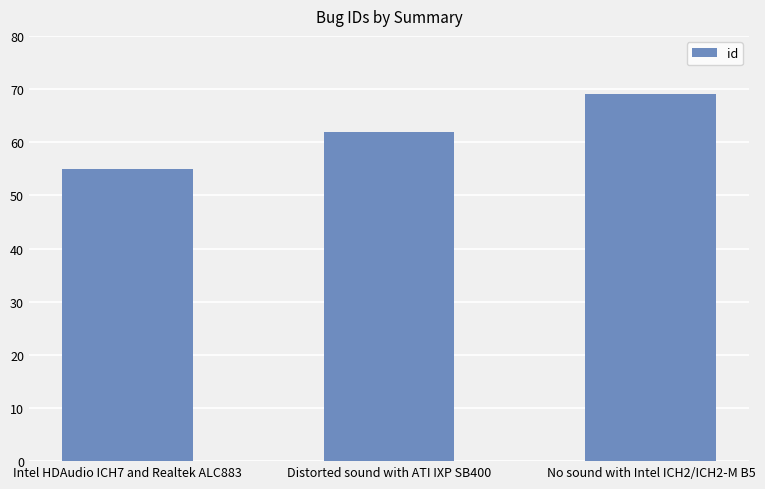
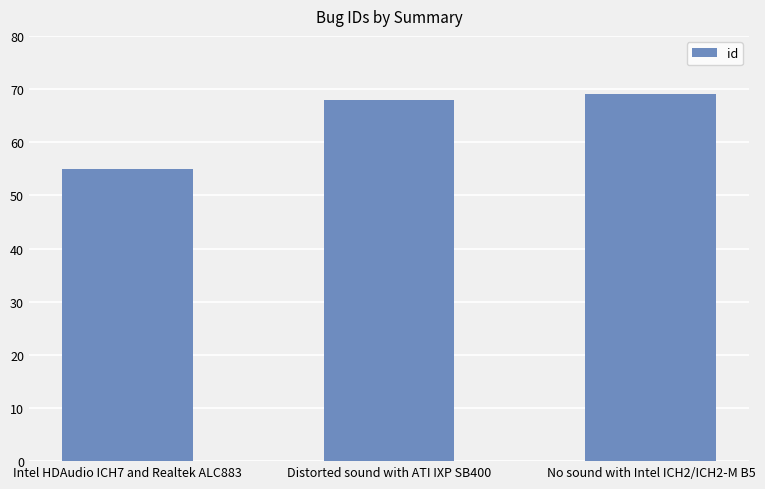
Distorted sound with ATI IXP SB400: 62 -> 68
